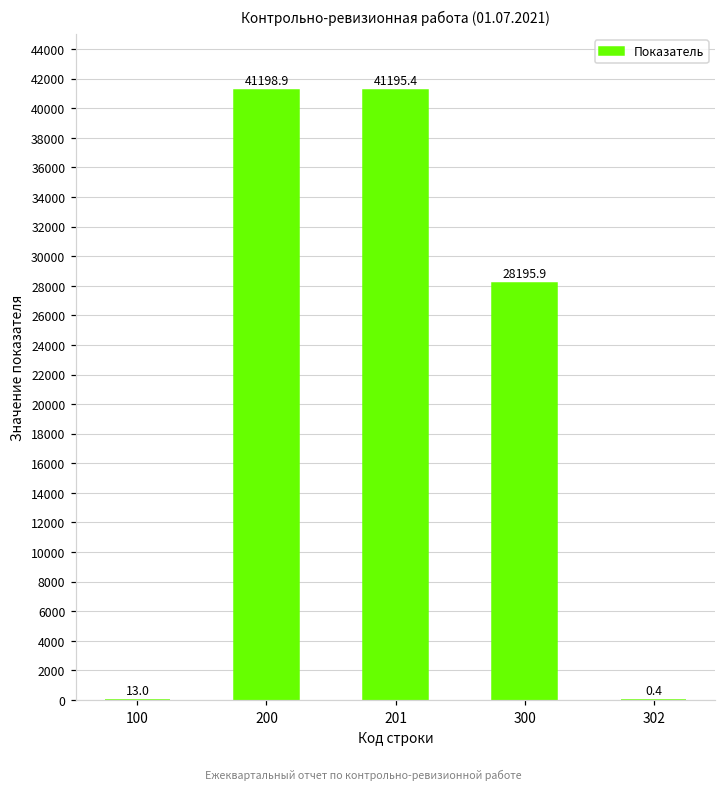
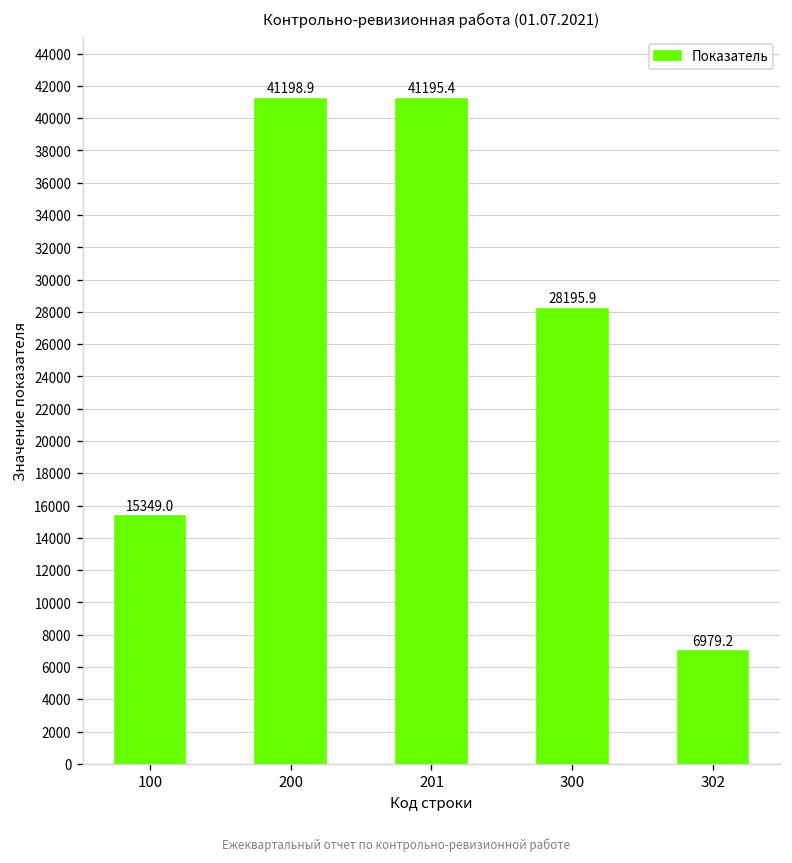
100: 13.0 -> 15349.0
302: 0.4 -> 6979.2
